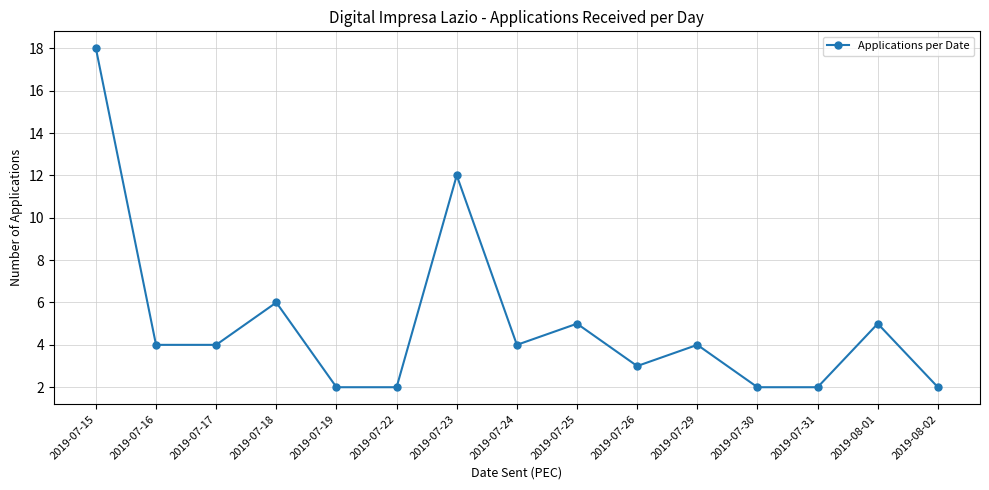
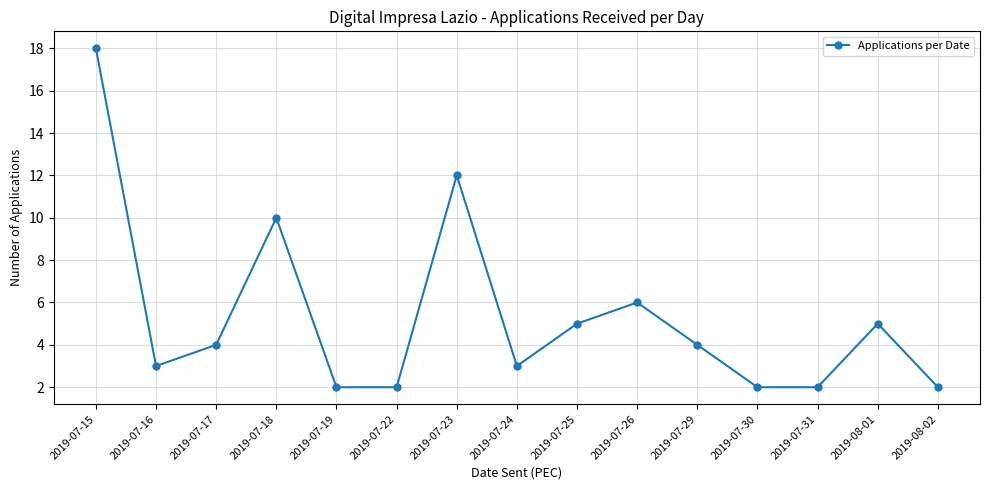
2019-07-16: 4 -> 3
2019-07-18: 6 -> 10
2019-07-24: 4 -> 3
2019-07-26: 3 -> 6
